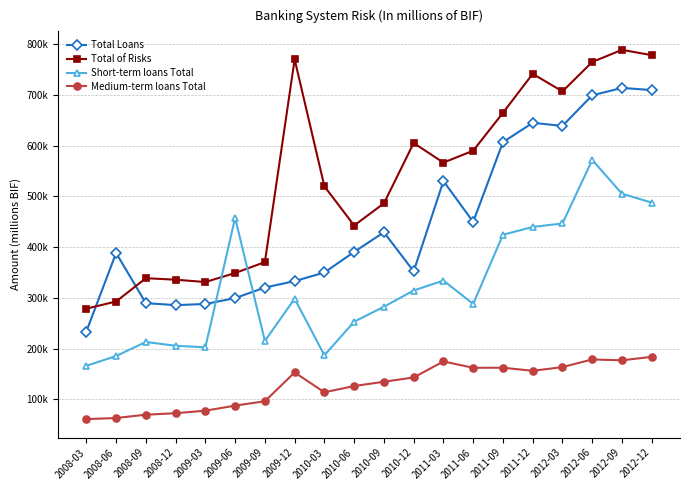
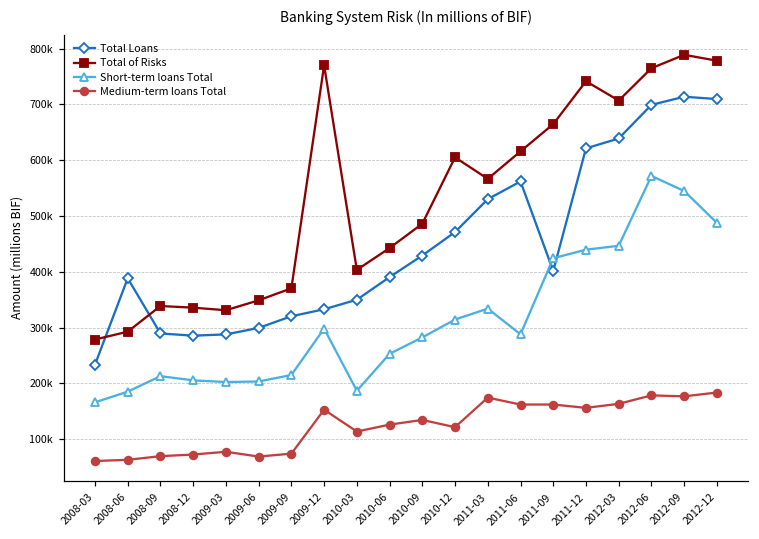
Short-term loans Total, 2009-06: 460000 -> 200000
Medium-term loans Total, 2009-06: 90000 -> 70000
Medium-term loans Total, 2009-09: 100000 -> 70000
Total of Risks, 2010-03: 520000 -> 400000
Total Loans, 2010-12: 350000 -> 470000
Medium-term loans Total, 2010-12: 140000 -> 120000
Total Loans, 2011-06: 450000 -> 560000
Total of Risks, 2011-06: 590000 -> 620000
Total Loans, 2011-09: 610000 -> 400000
Total Loans, 2011-12: 640000 -> 620000
Short-term loans Total, 2012-09: 510000 -> 540000
